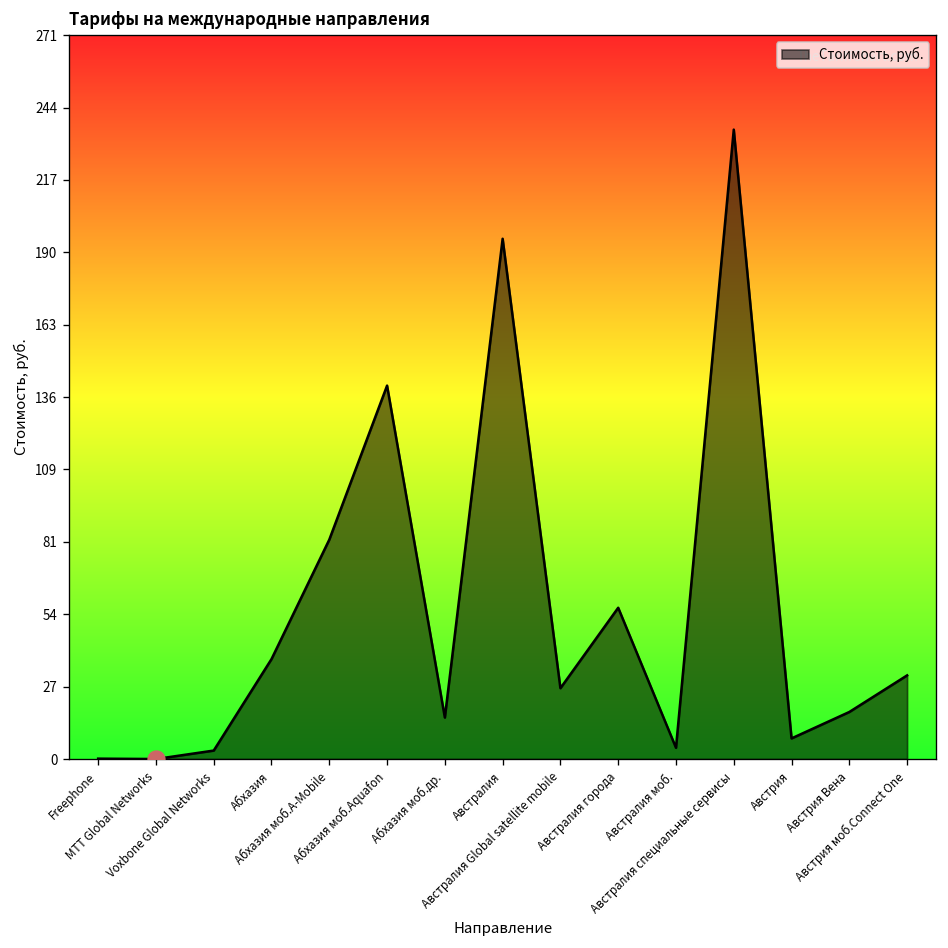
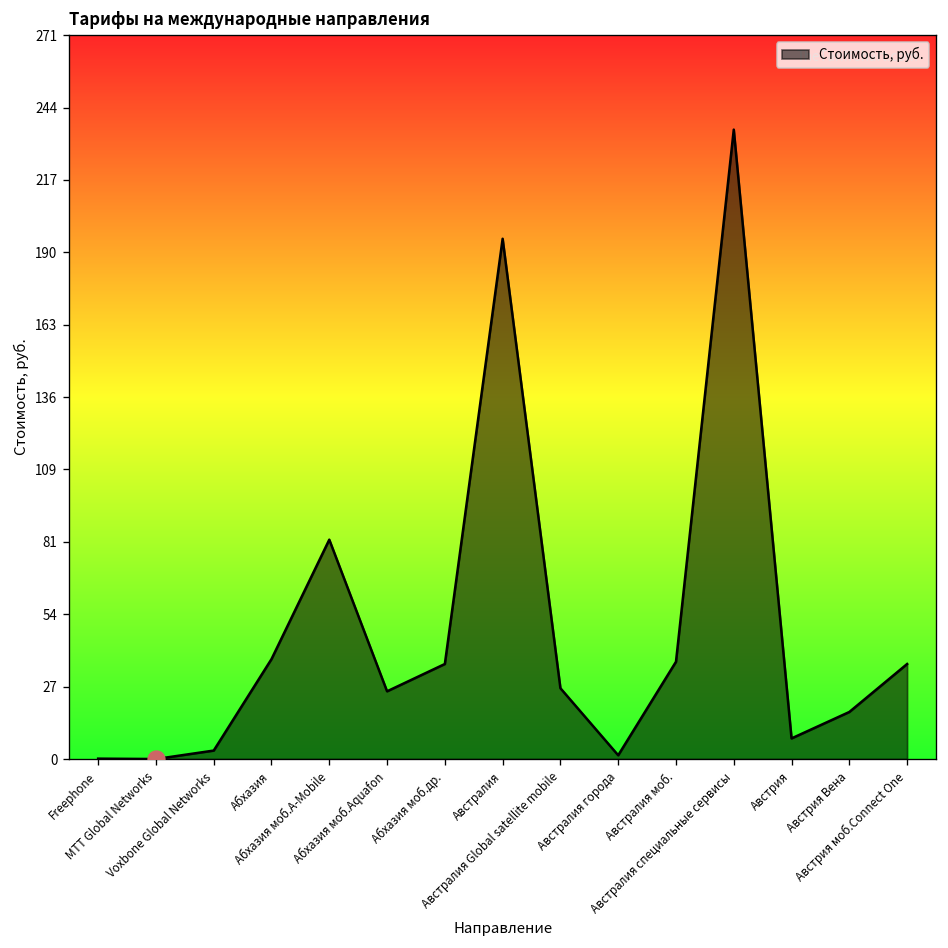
Стоимость, руб., Абхазия моб.Aquafon: 140 -> 25
Стоимость, руб., Абхазия моб.др.: 16 -> 36
Стоимость, руб., Австралия города: 57 -> 1
Стоимость, руб., Австралия моб.: 4 -> 36
Стоимость, руб., Австрия моб.Connect One: 31 -> 36
